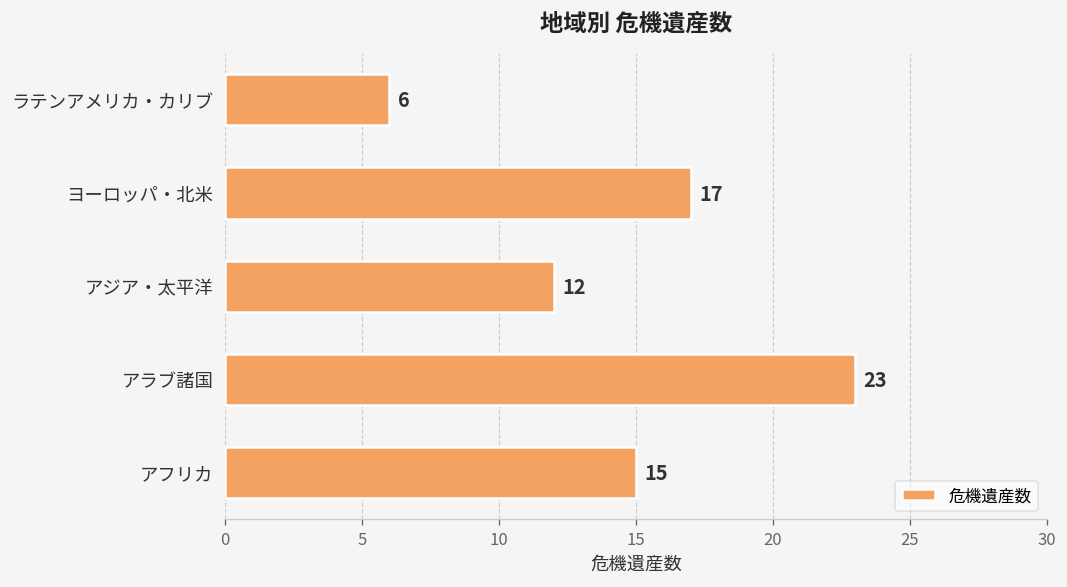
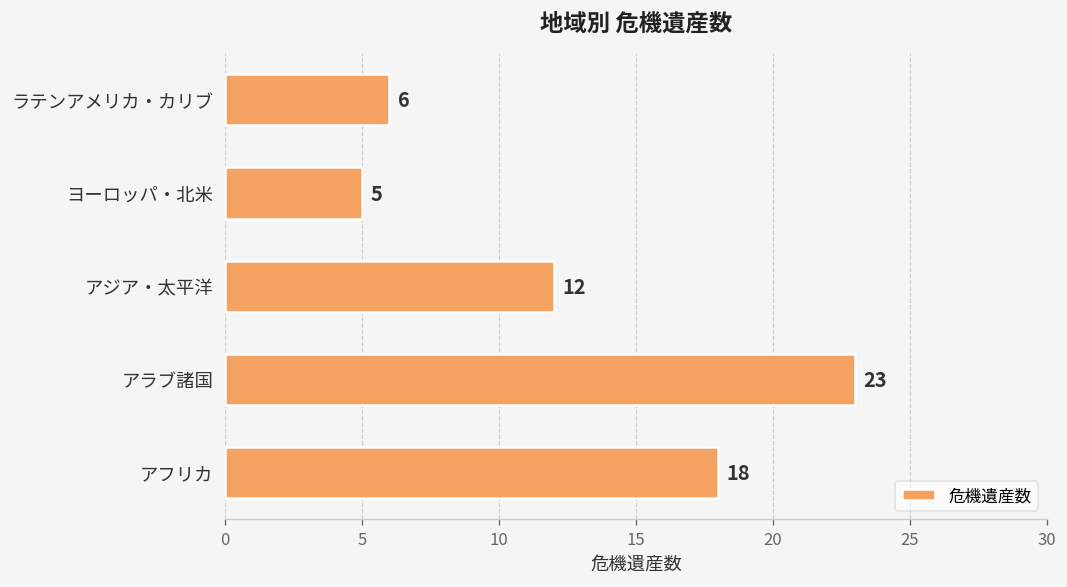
ヨーロッパ・北米: 17 -> 5
アフリカ: 15 -> 18
